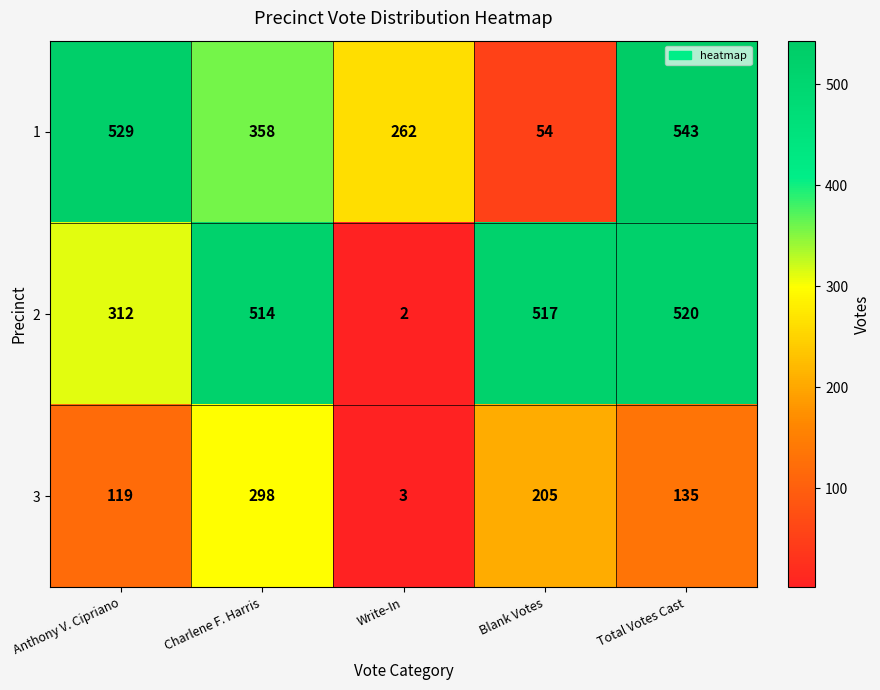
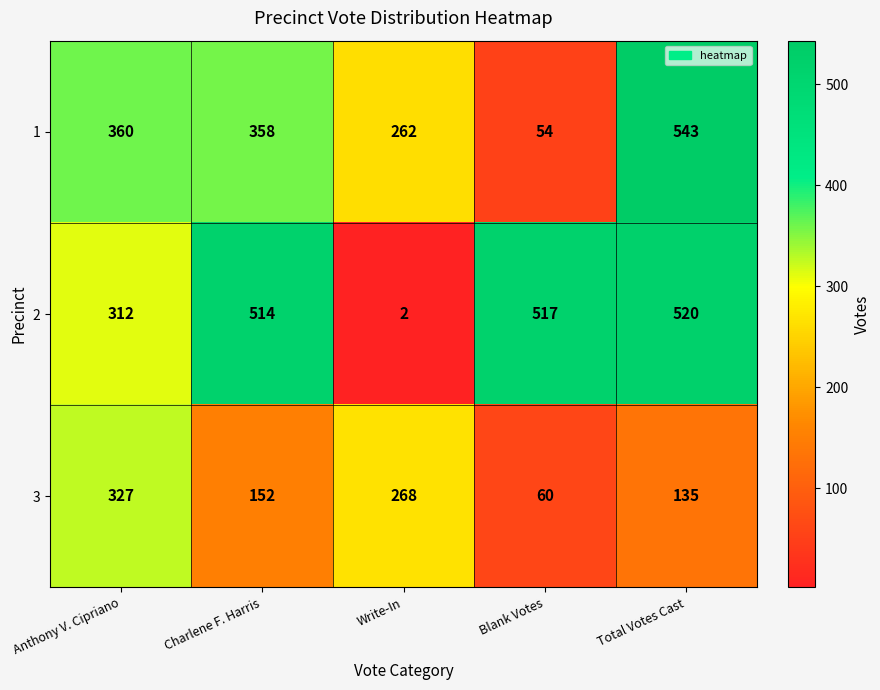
1, Anthony V. Cipriano: 529 -> 360
3, Anthony V. Cipriano: 119 -> 327
3, Charlene F. Harris: 298 -> 152
3, Write-In: 3 -> 268
3, Blank Votes: 205 -> 60
